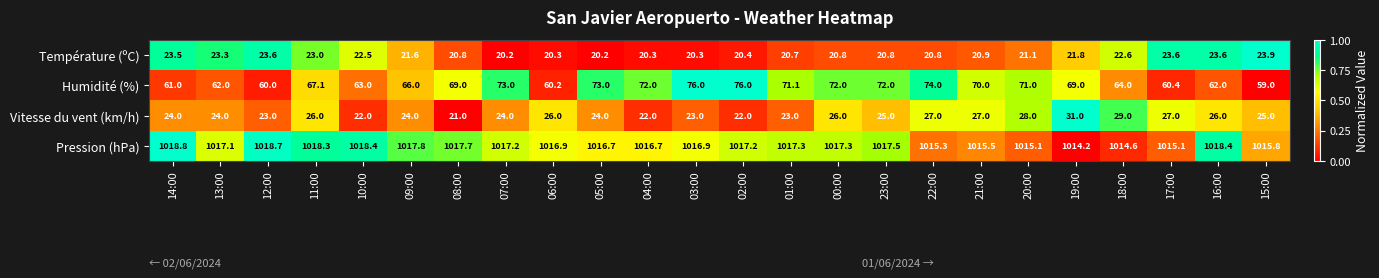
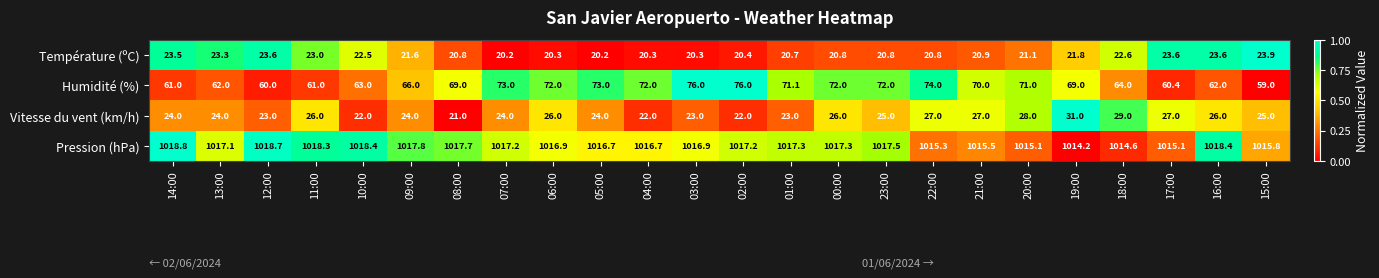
Humidité (%), 11:00: 67.1 -> 61.0
Humidité (%), 06:00: 60.2 -> 72.0
